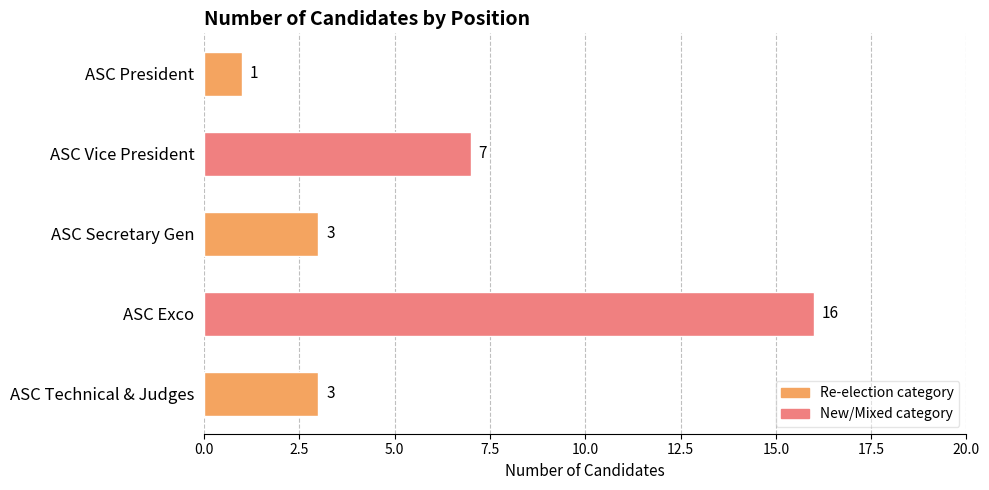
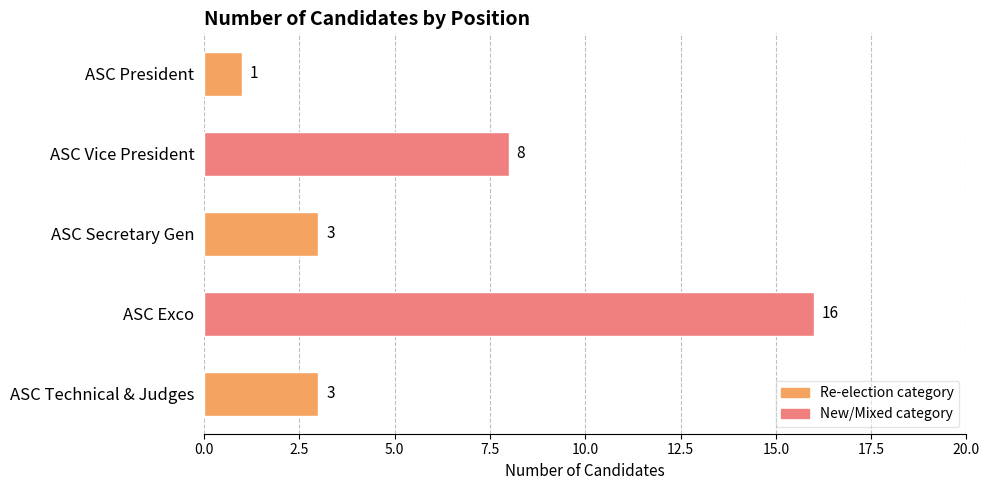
ASC Vice President: 7 -> 8
